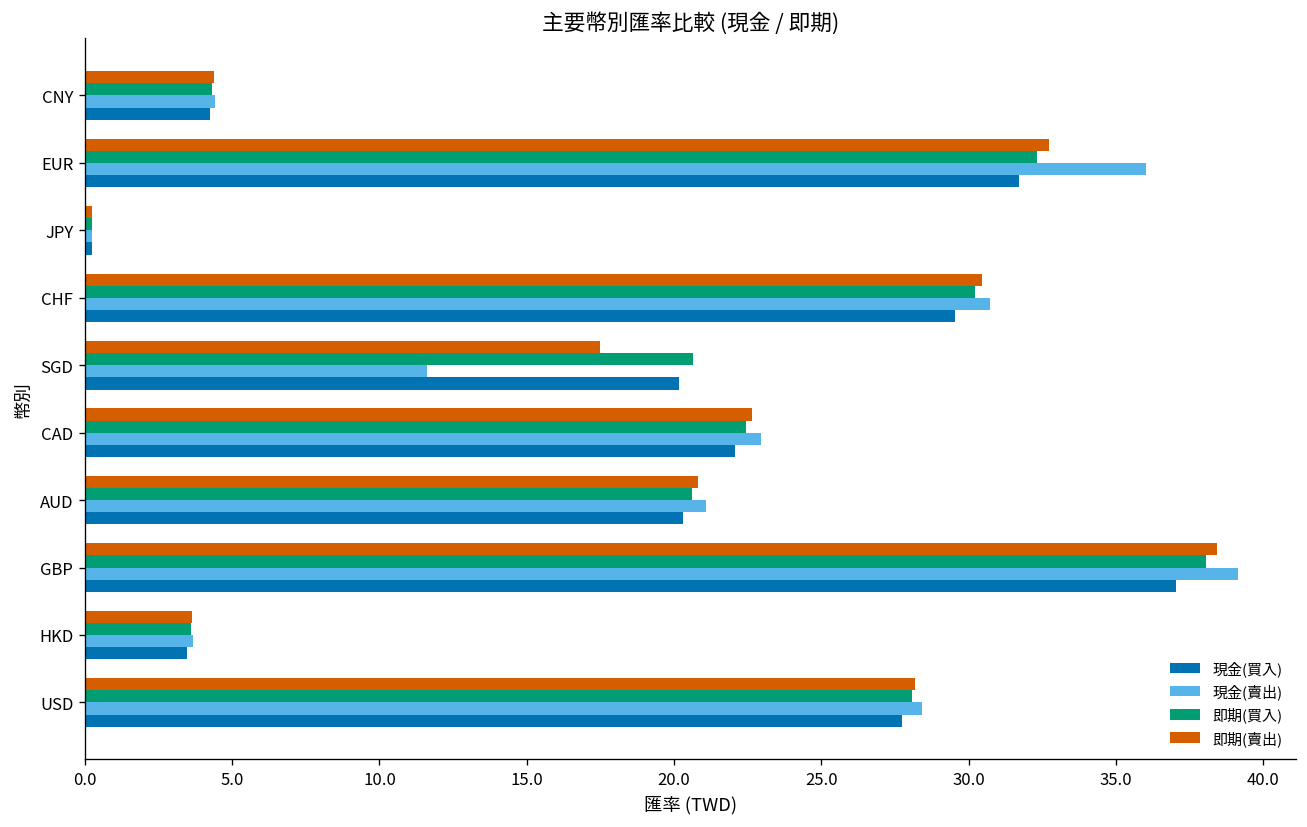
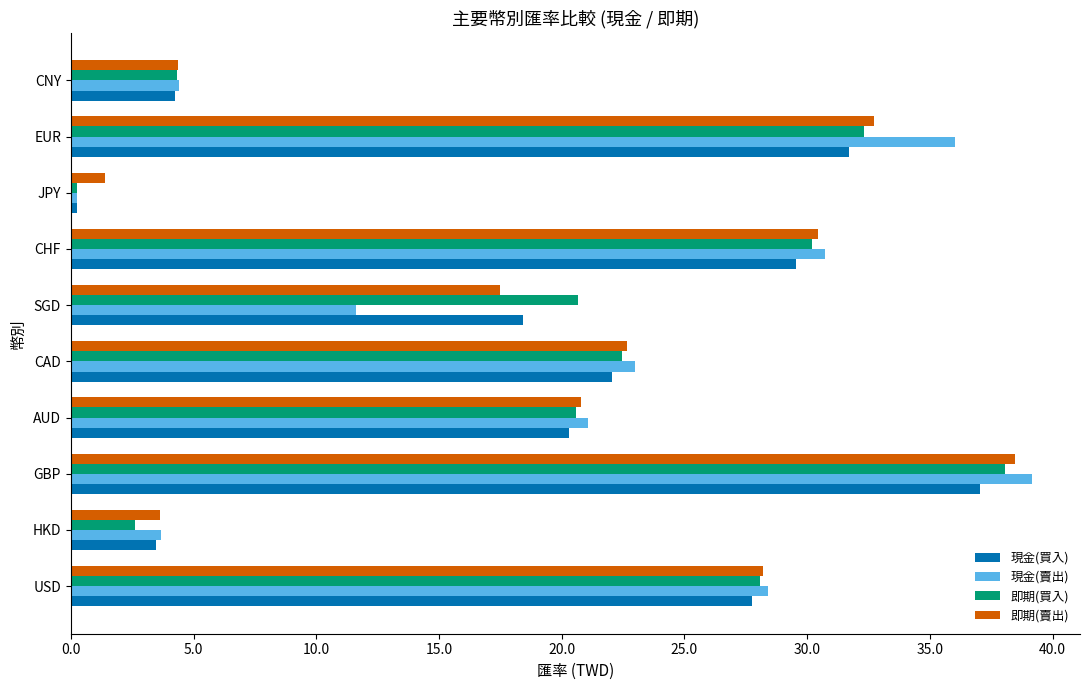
即期(賣出), JPY: 0.3 -> 1.4
現金(買入), SGD: 20.2 -> 18.4
即期(買入), HKD: 3.6 -> 2.6
